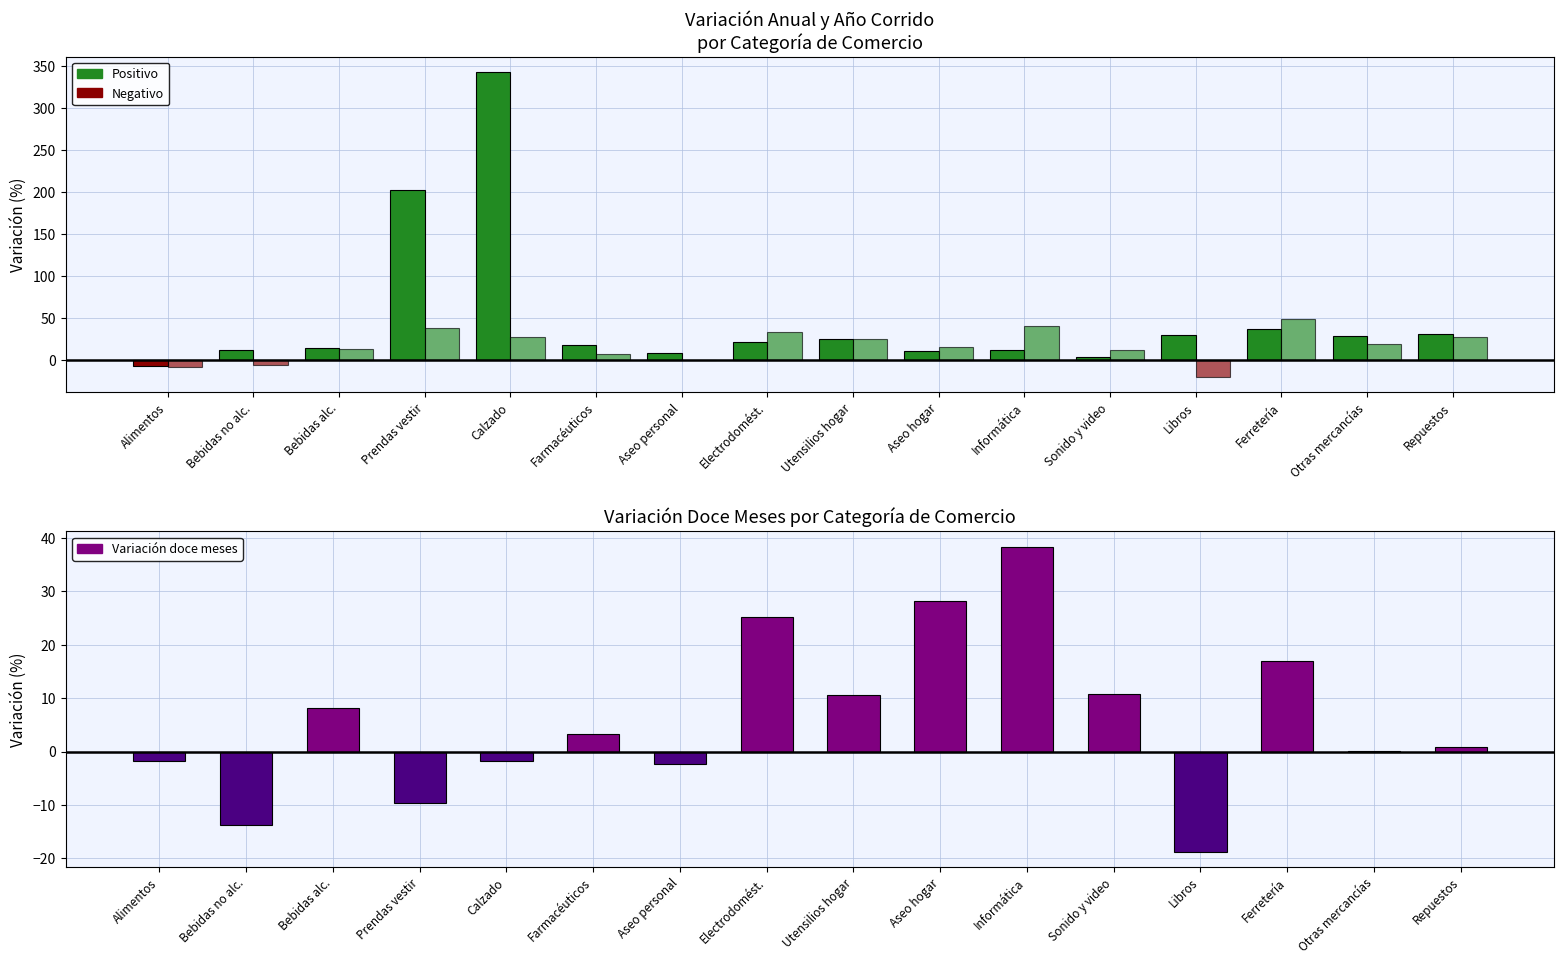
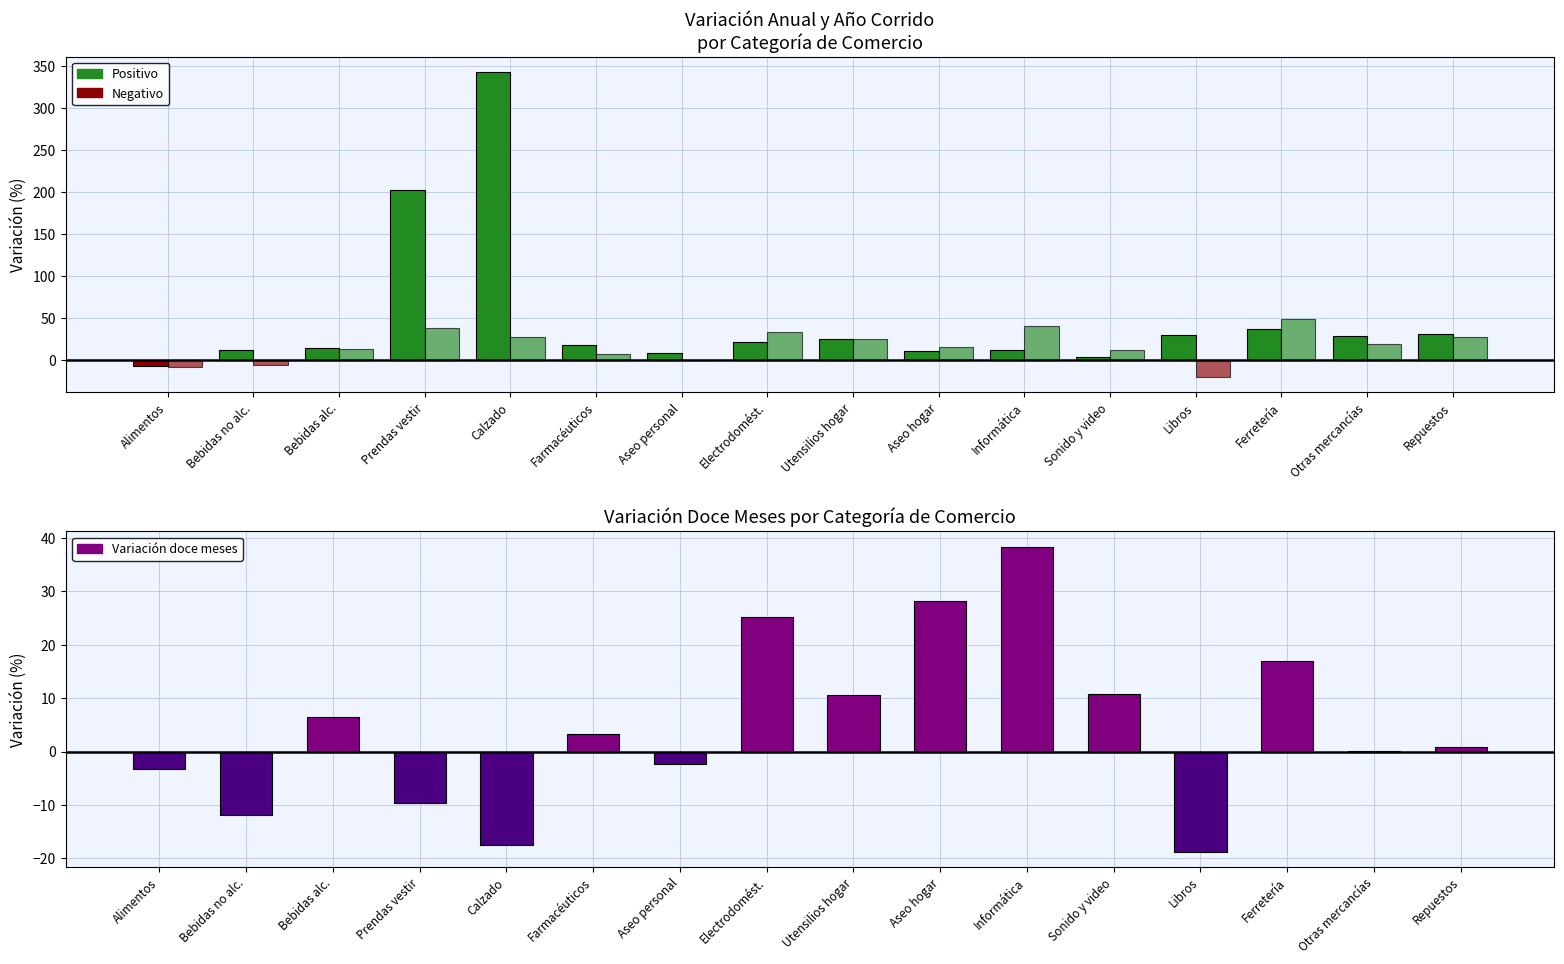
Variación Doce Meses por Categoría de Comercio, Alimentos: -2 -> -3
Variación Doce Meses por Categoría de Comercio, Bebidas no alc.: -14 -> -12
Variación Doce Meses por Categoría de Comercio, Bebidas alc.: 8 -> 7
Variación Doce Meses por Categoría de Comercio, Calzado: -2 -> -17
